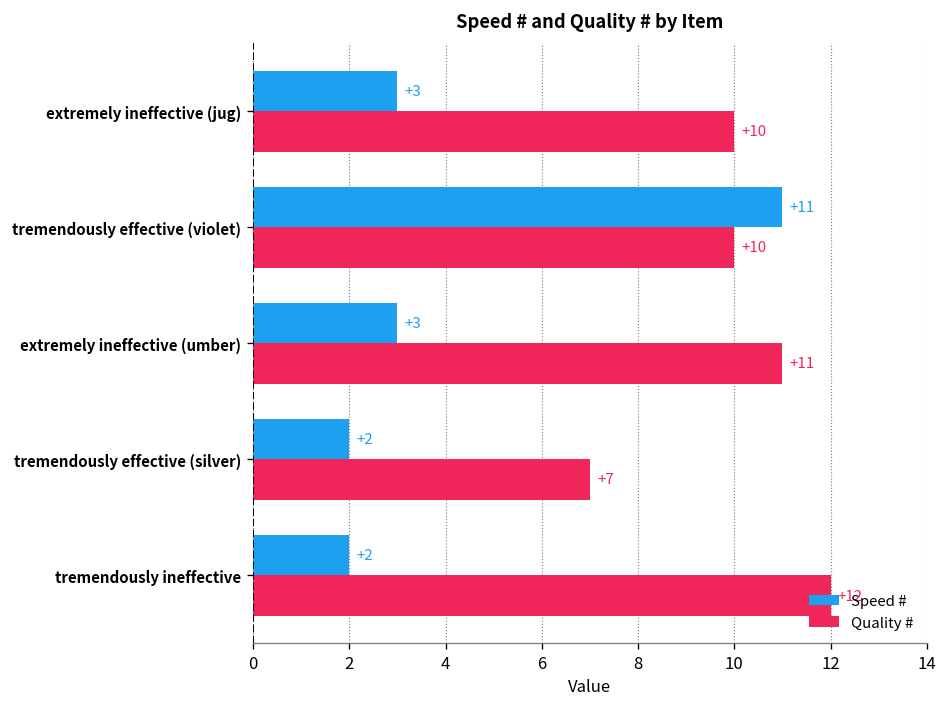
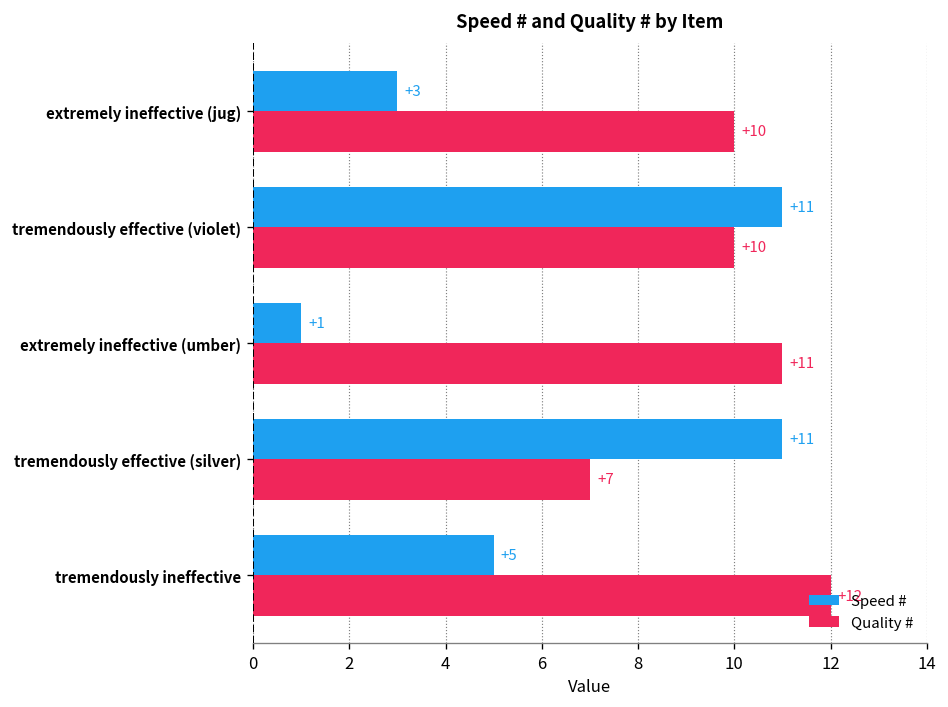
Speed #, extremely ineffective (umber): +3 -> +1
Speed #, tremendously effective (silver): +2 -> +11
Speed #, tremendously ineffective: +2 -> +5
